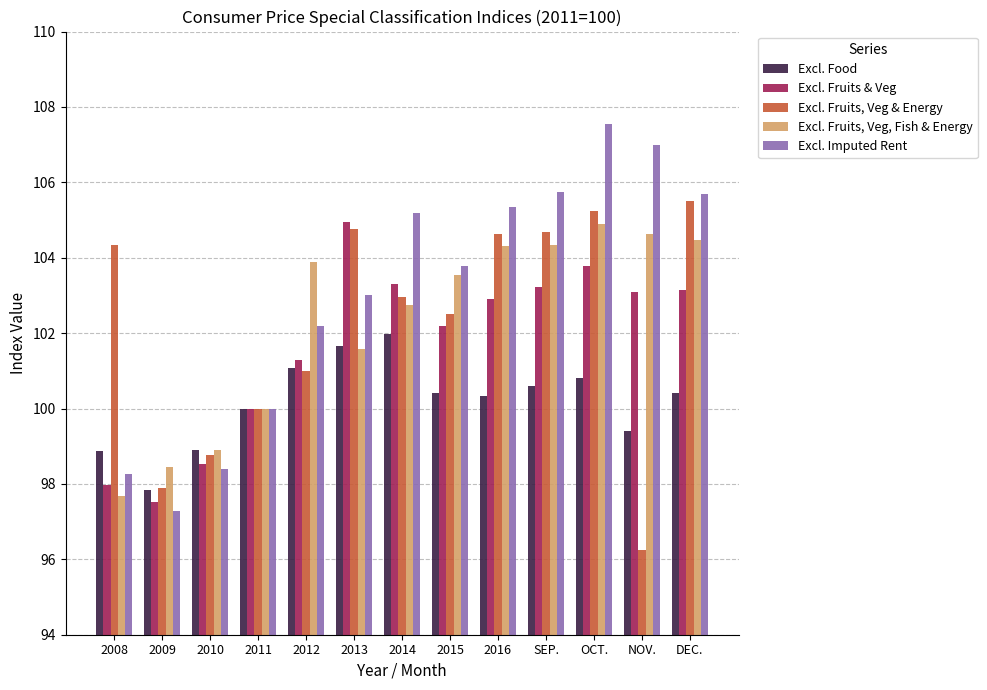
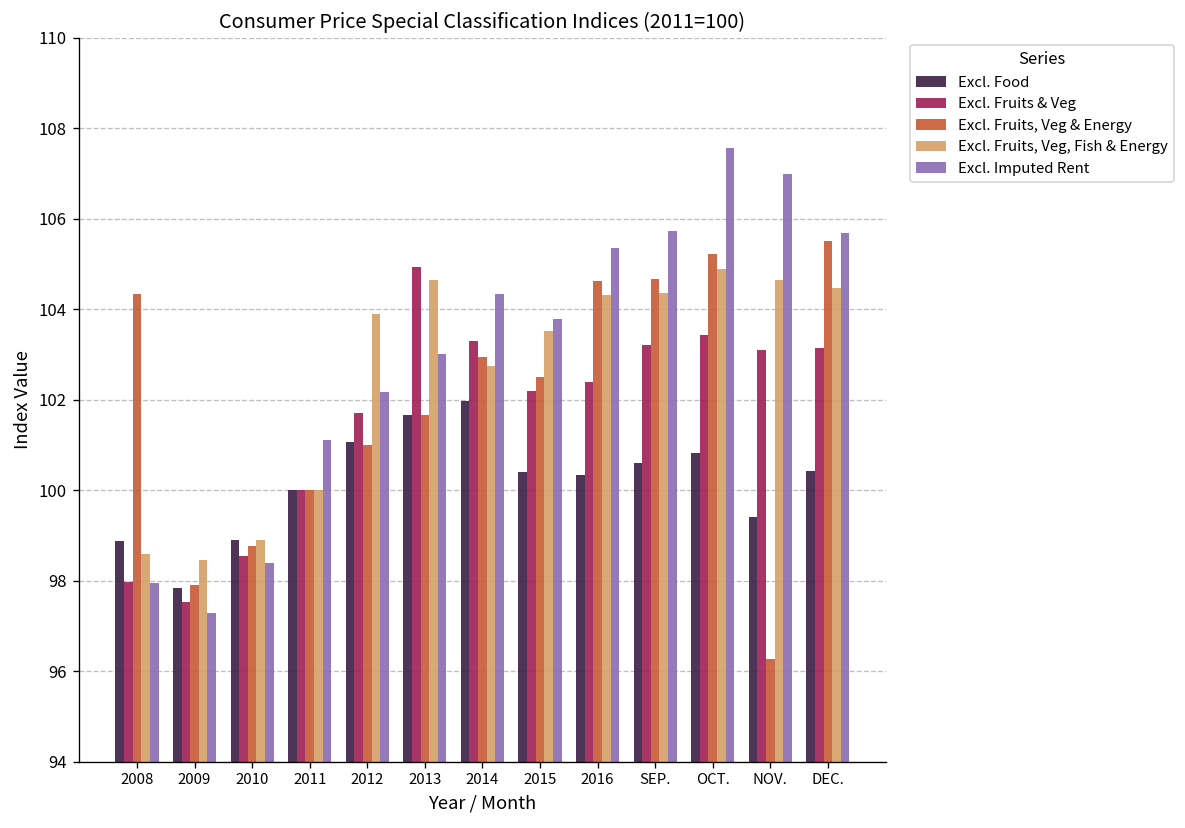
Excl. Fruits, Veg, Fish & Energy, 2008: 97.7 -> 98.6
Excl. Imputed Rent, 2008: 98.3 -> 97.9
Excl. Imputed Rent, 2011: 100.0 -> 101.1
Excl. Fruits & Veg, 2012: 101.3 -> 101.7
Excl. Fruits, Veg & Energy, 2013: 104.8 -> 101.7
Excl. Fruits, Veg, Fish & Energy, 2013: 101.6 -> 104.6
Excl. Imputed Rent, 2014: 105.2 -> 104.3
Excl. Fruits & Veg, 2016: 102.9 -> 102.4
Excl. Fruits & Veg, OCT.: 103.8 -> 103.4
